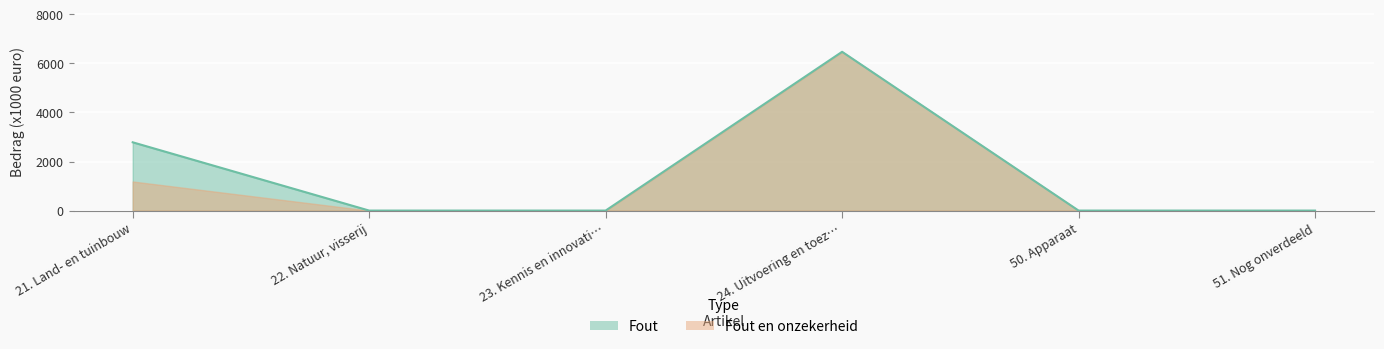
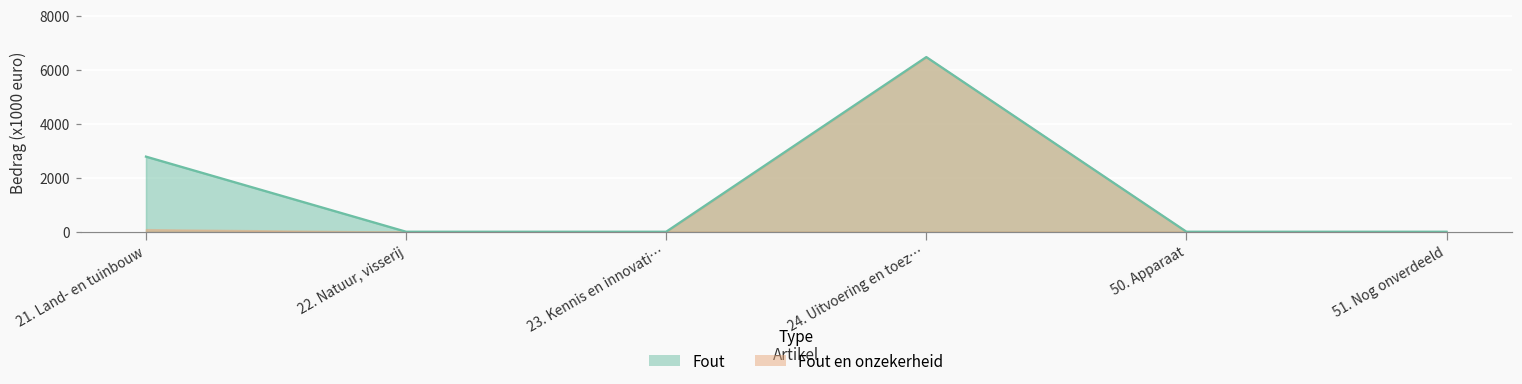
Fout en onzekerheid, 21. Land- en tuinbouw: 1200 -> 100
